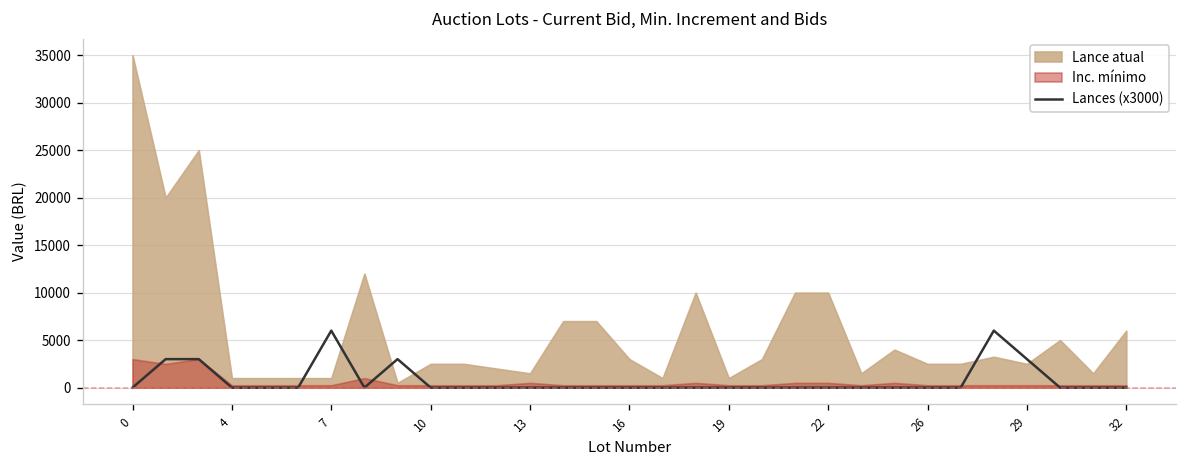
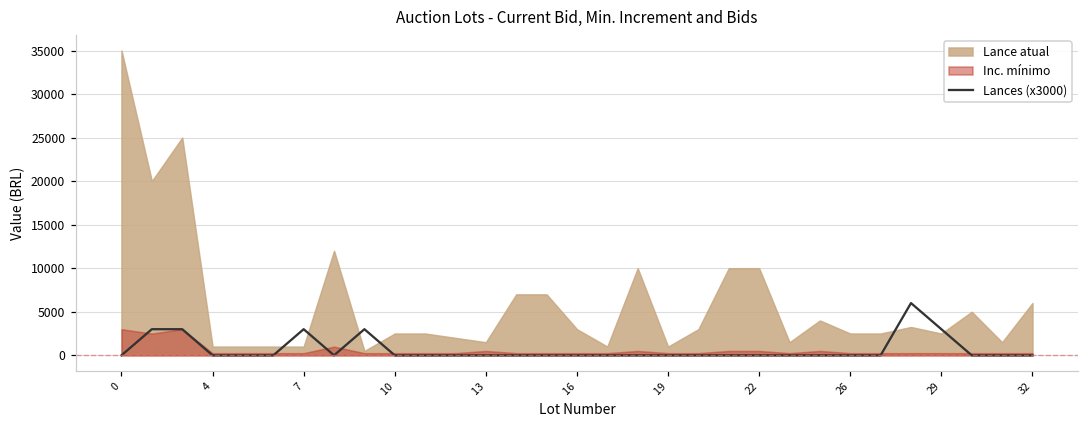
Lances (x3000), 7: 6000 -> 3000
